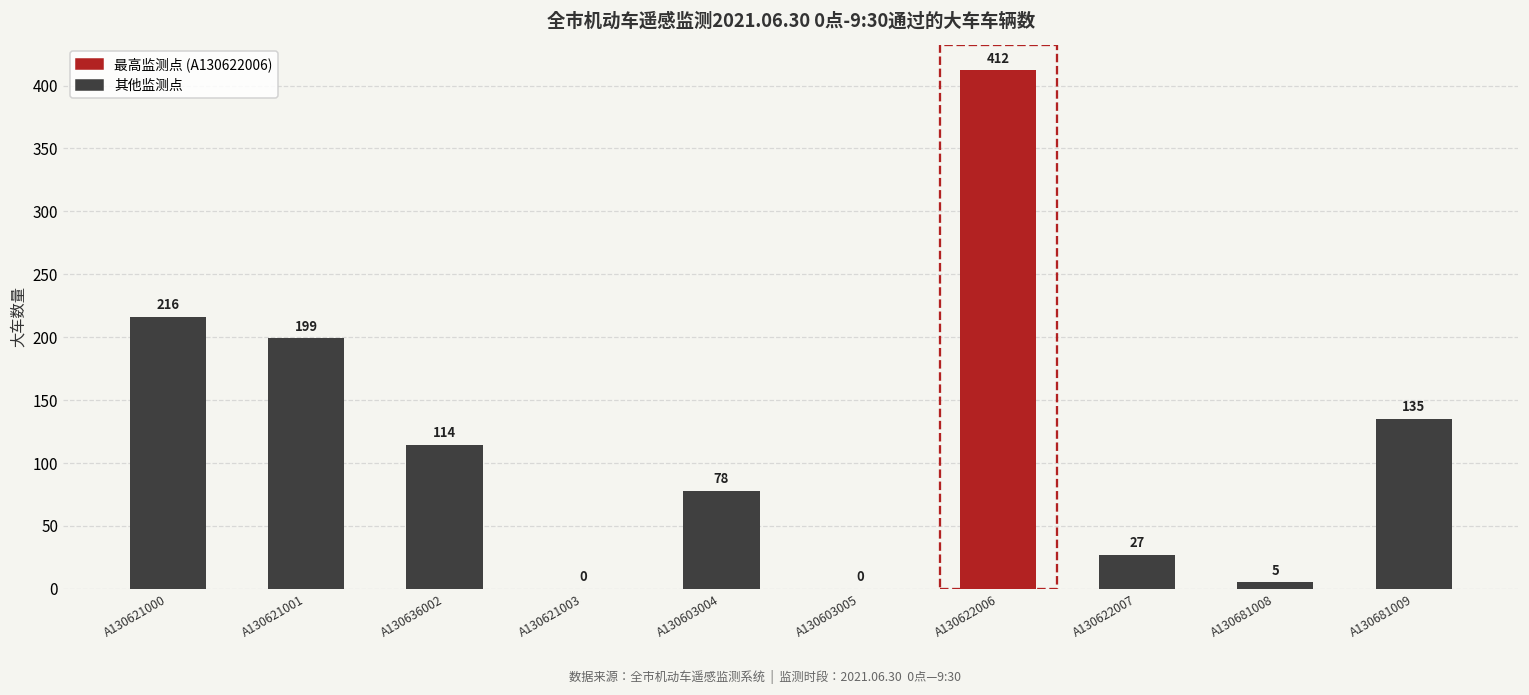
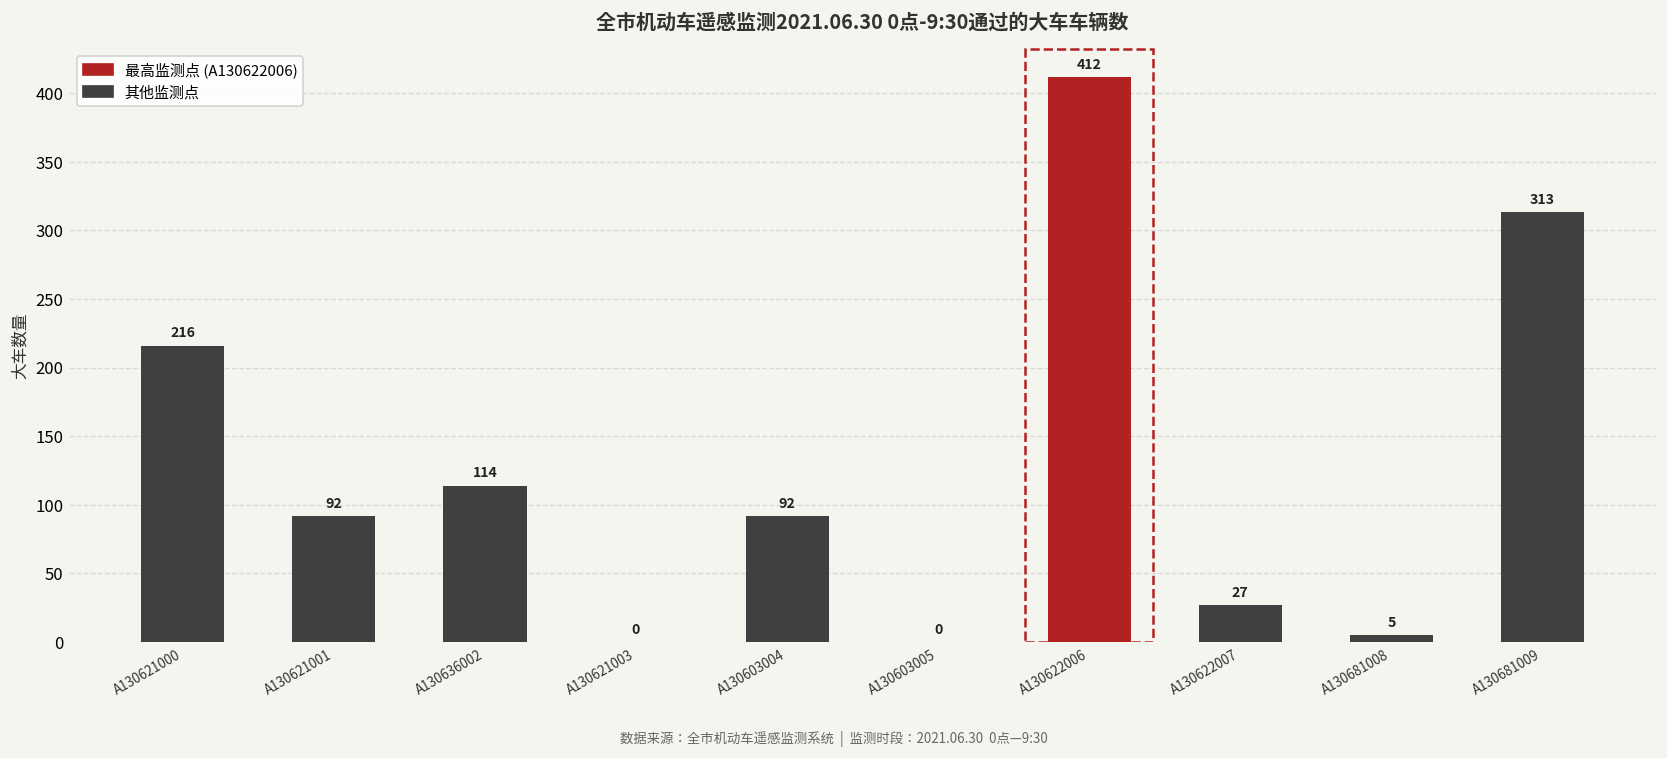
A130621001: 199 -> 92
A130603004: 78 -> 92
A130681009: 135 -> 313
